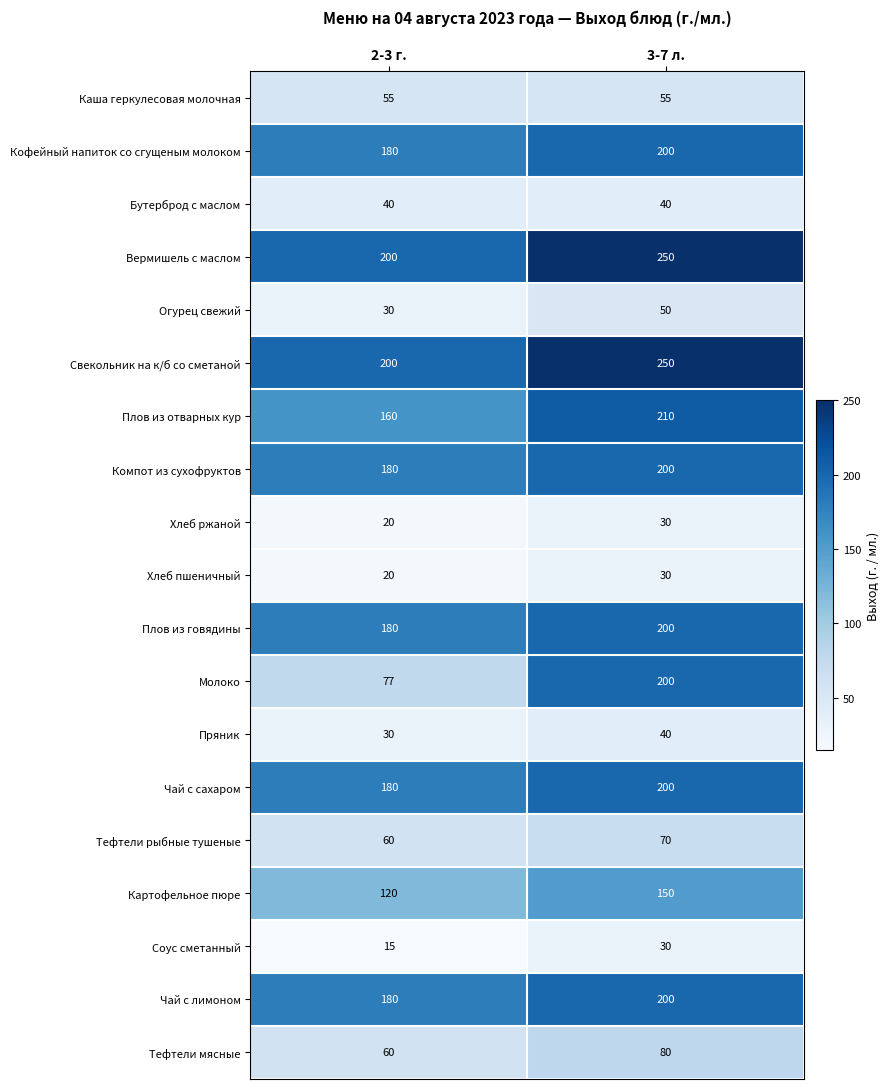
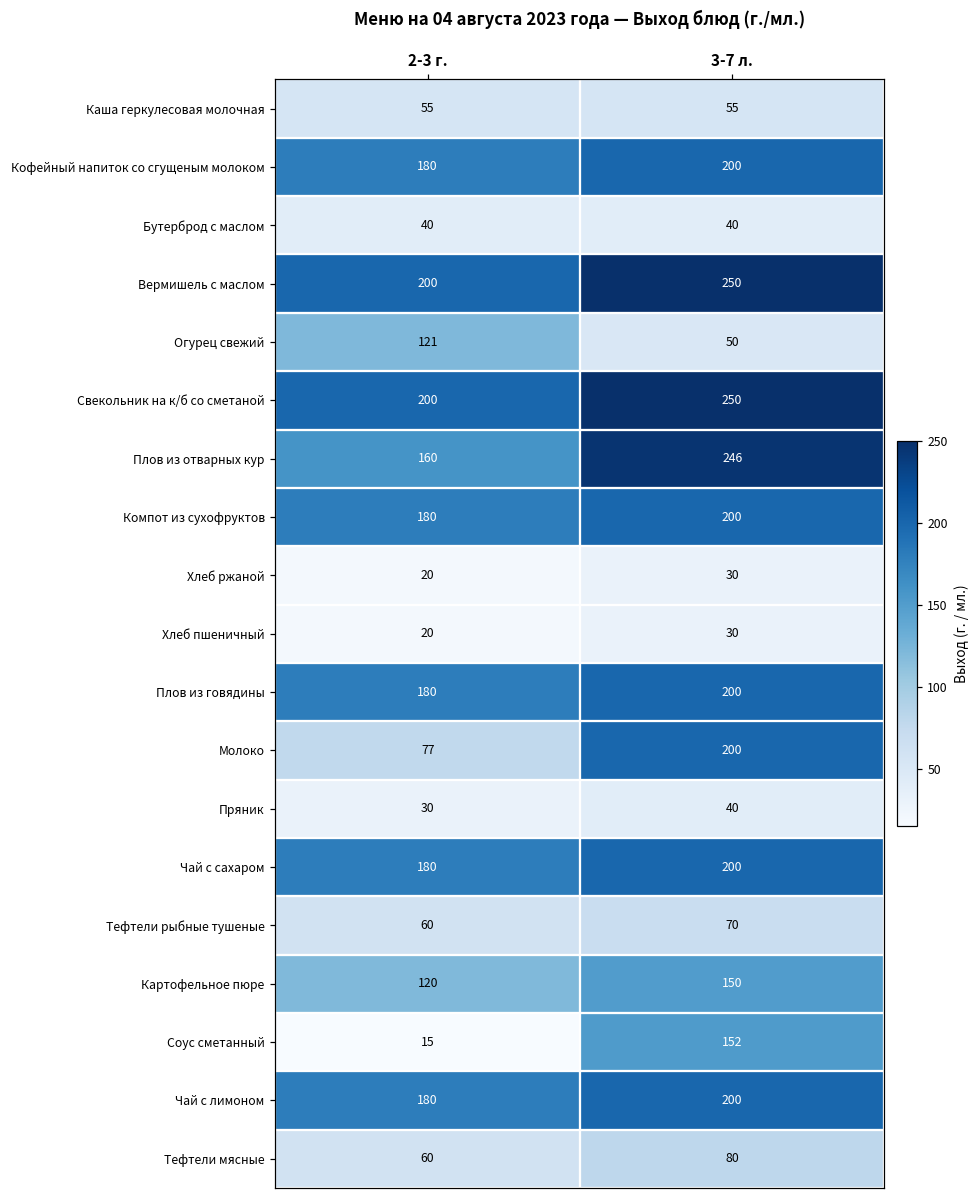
Огурец свежий, 2-3 г.: 30 -> 121
Плов из отварных кур, 3-7 л.: 210 -> 246
Соус сметанный, 3-7 л.: 30 -> 152
